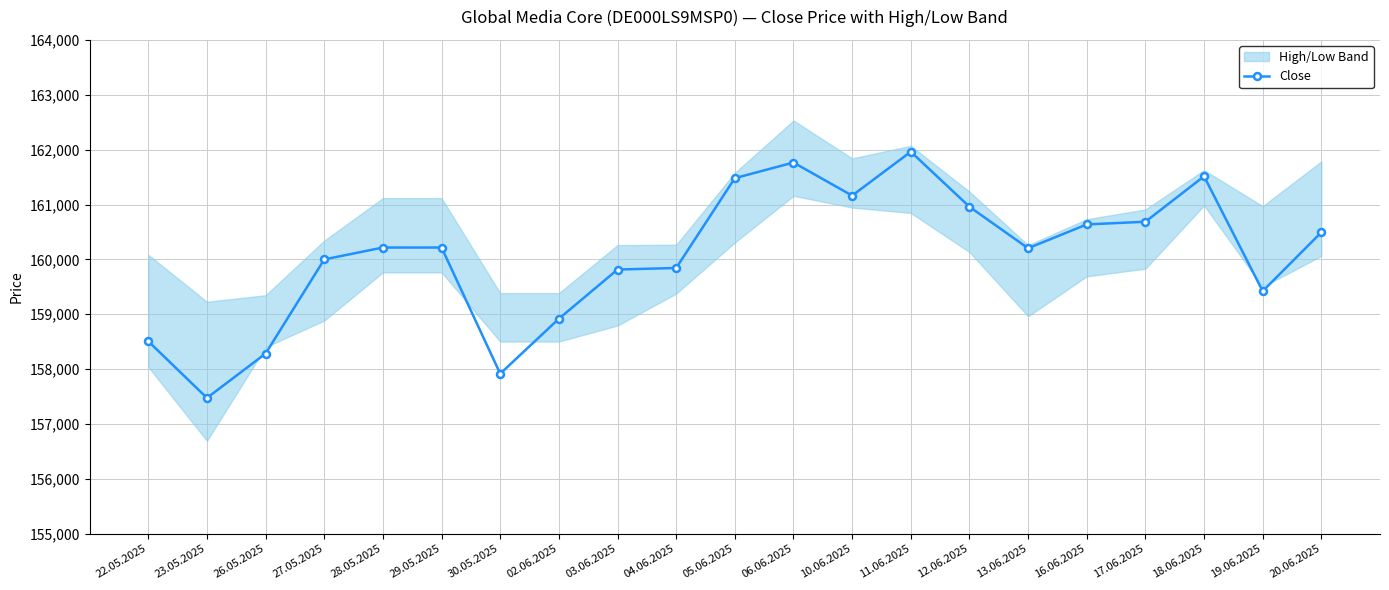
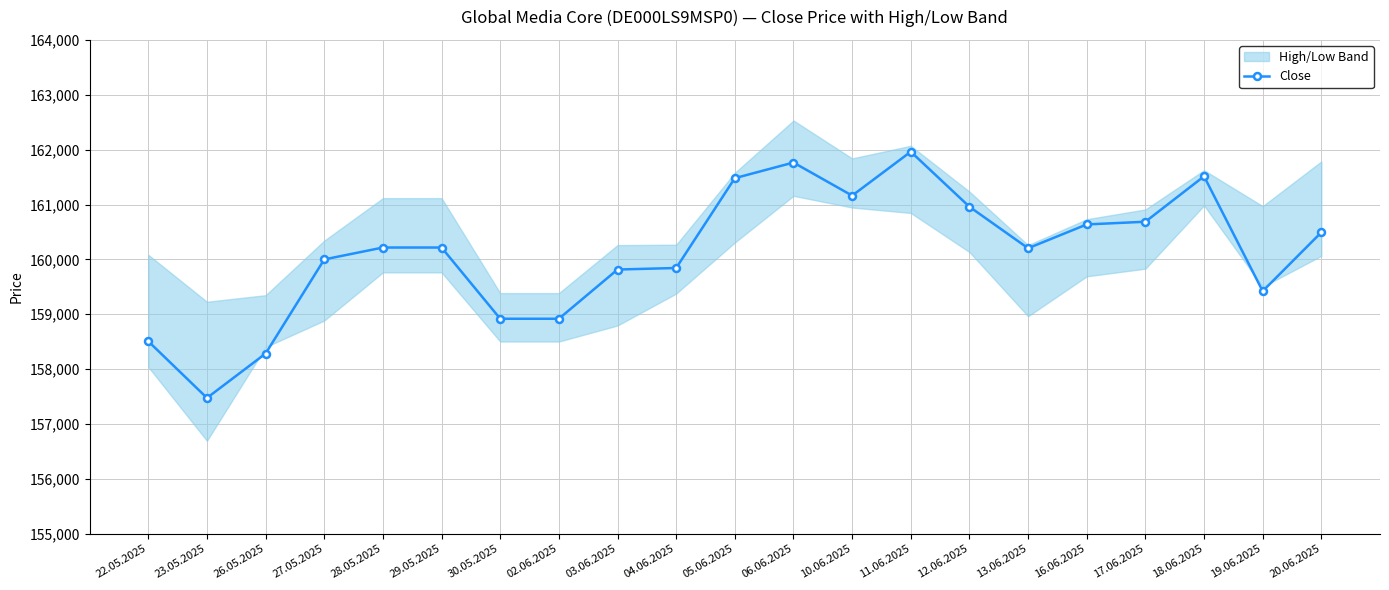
Close, 30.05.2025: 157,900 -> 158,900
